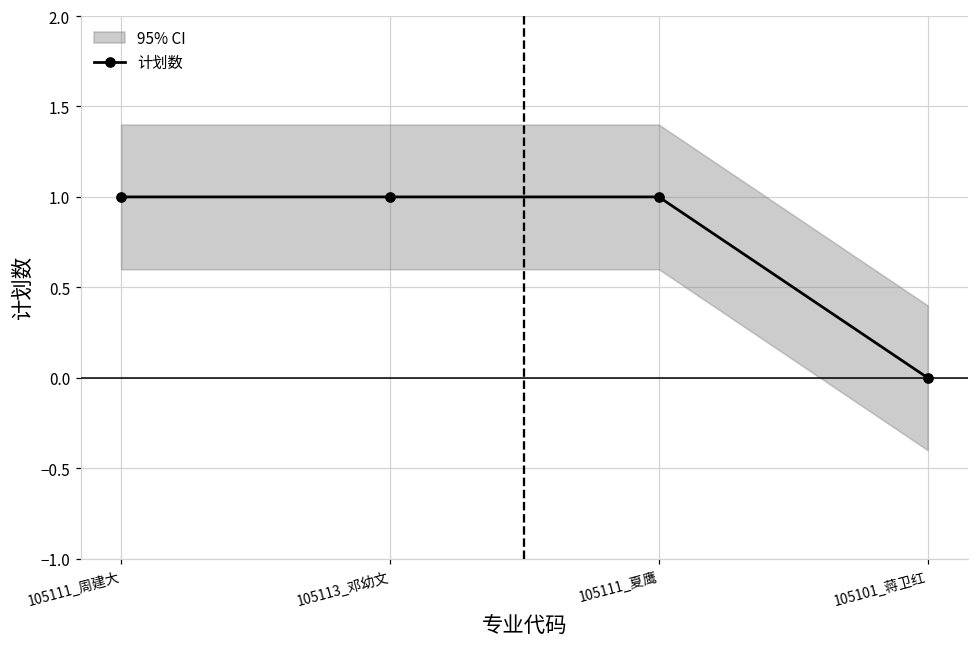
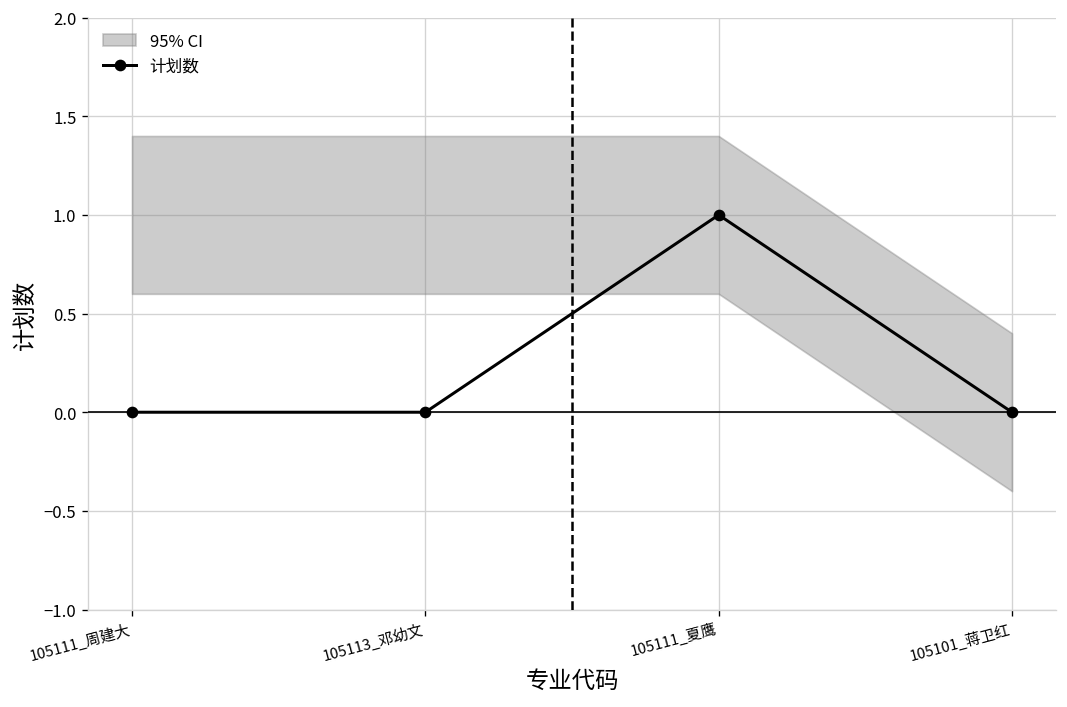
计划数, 105111_周建大: 1 -> 0
计划数, 105113_邓幼文: 1 -> 0
